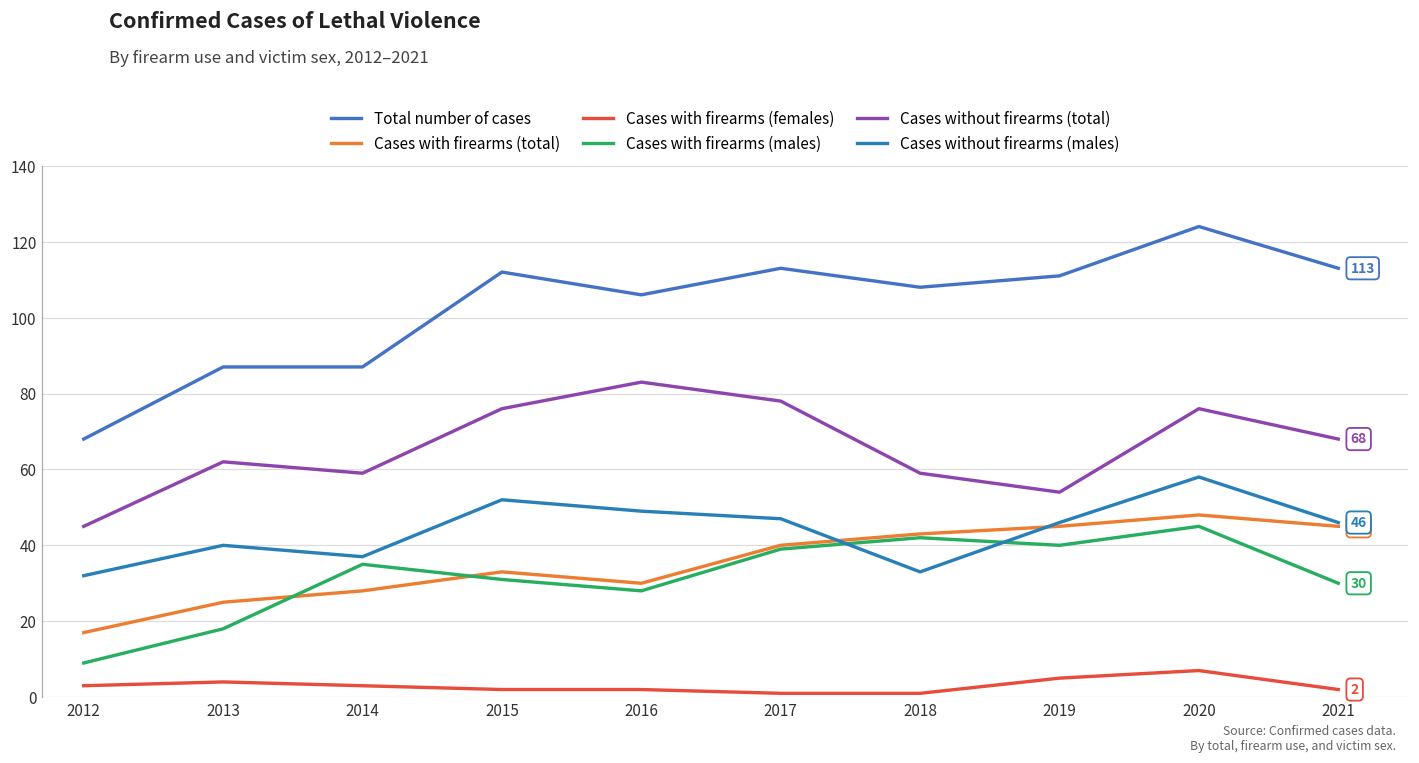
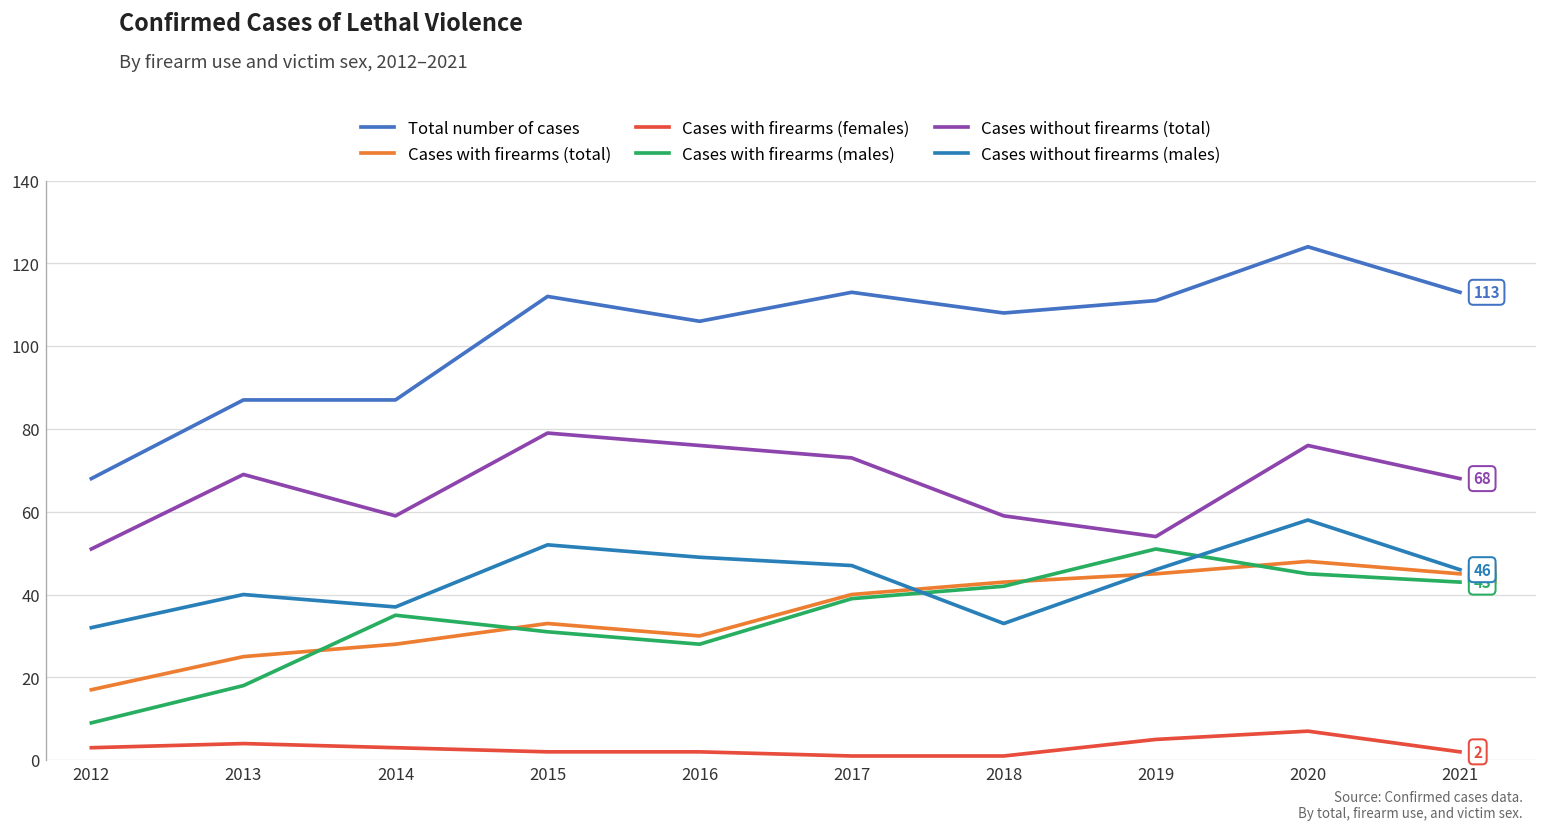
Cases without firearms (total), 2012: 45 -> 51
Cases without firearms (total), 2013: 62 -> 69
Cases without firearms (total), 2015: 76 -> 79
Cases without firearms (total), 2016: 83 -> 76
Cases without firearms (total), 2017: 78 -> 73
Cases with firearms (males), 2019: 40 -> 51
Cases with firearms (males), 2021: 30 -> 43
